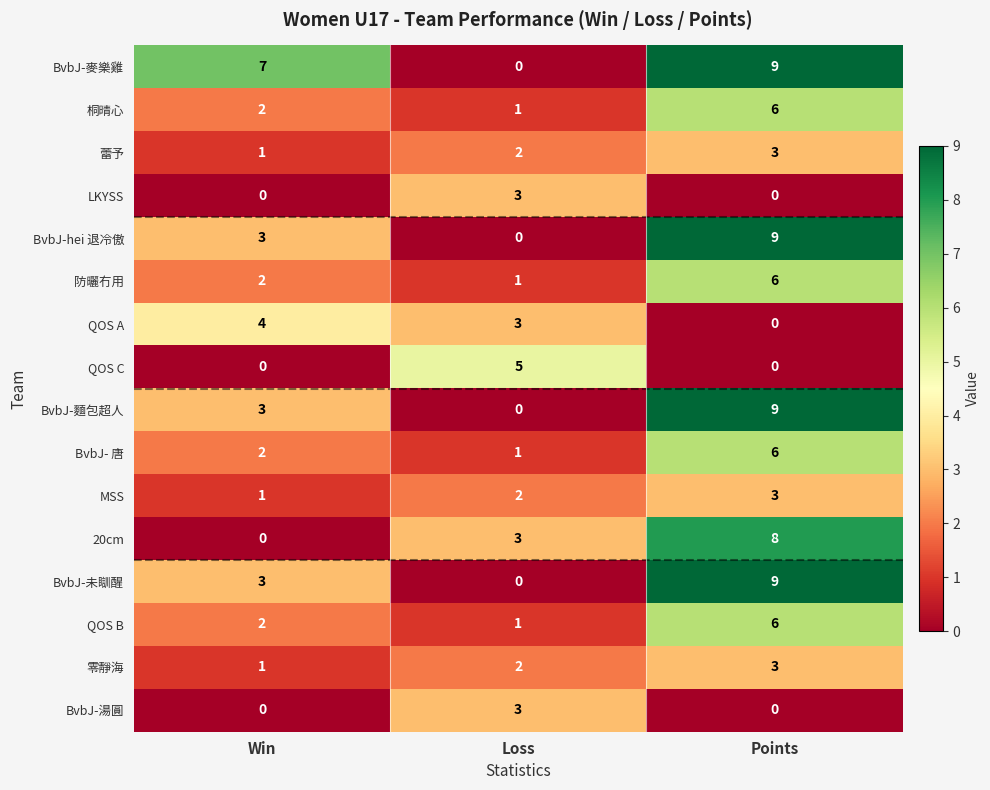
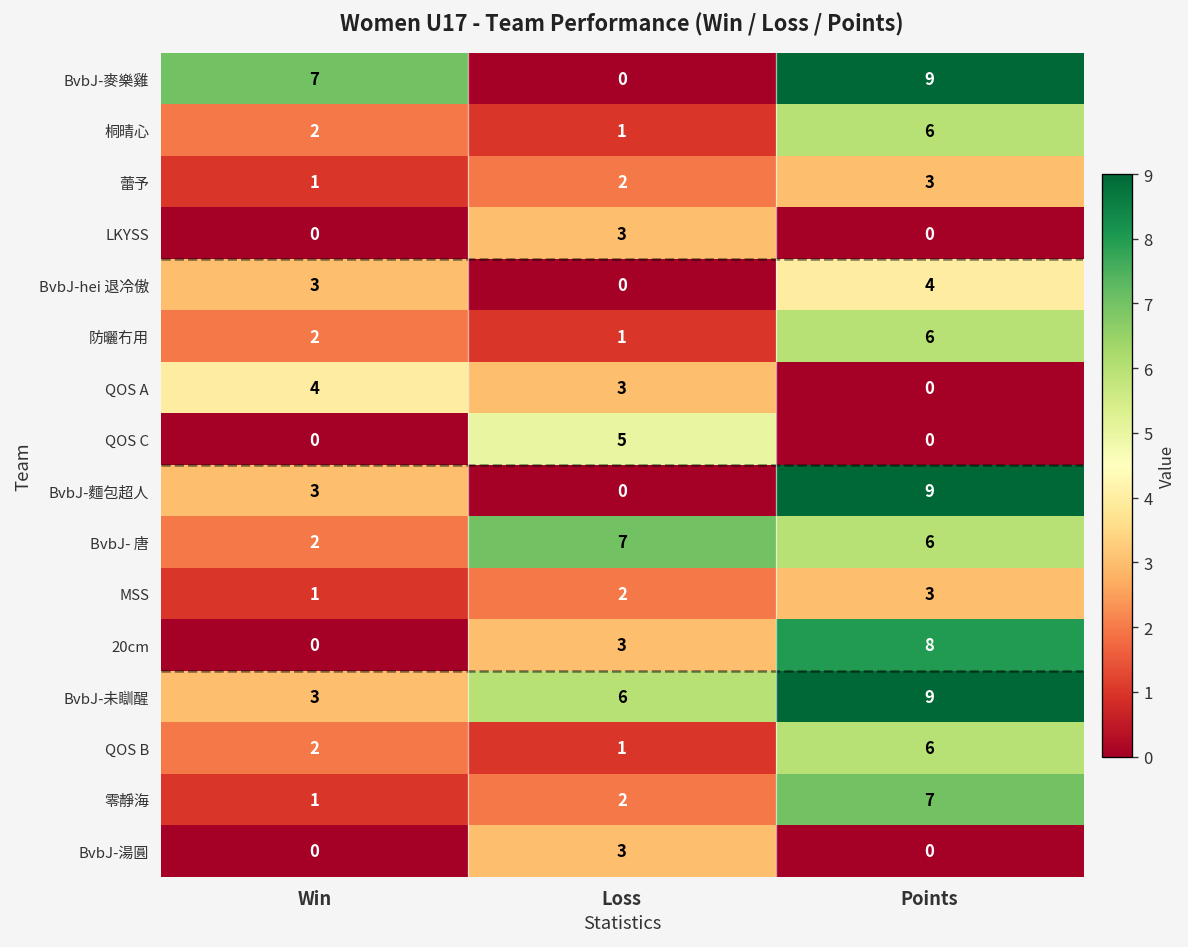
BvbJ-hei 退冷傲, Points: 9 -> 4
BvbJ- 唐, Loss: 1 -> 7
BvbJ-未瞓醒, Loss: 0 -> 6
零靜海, Points: 3 -> 7
